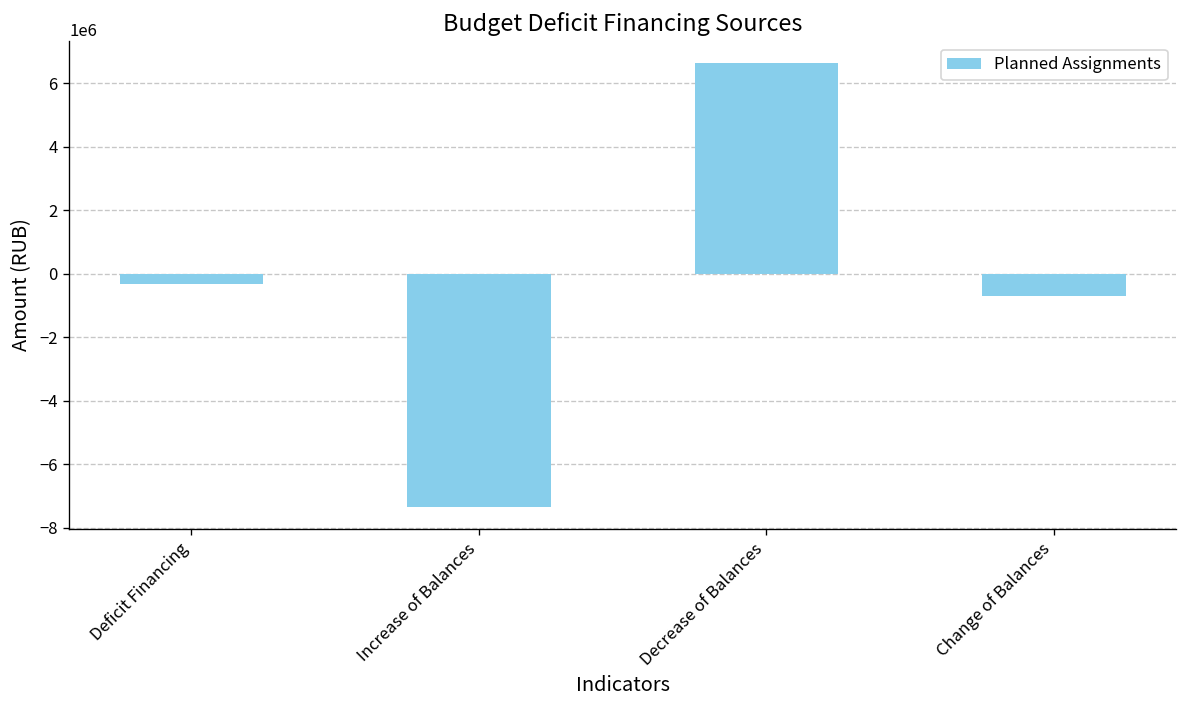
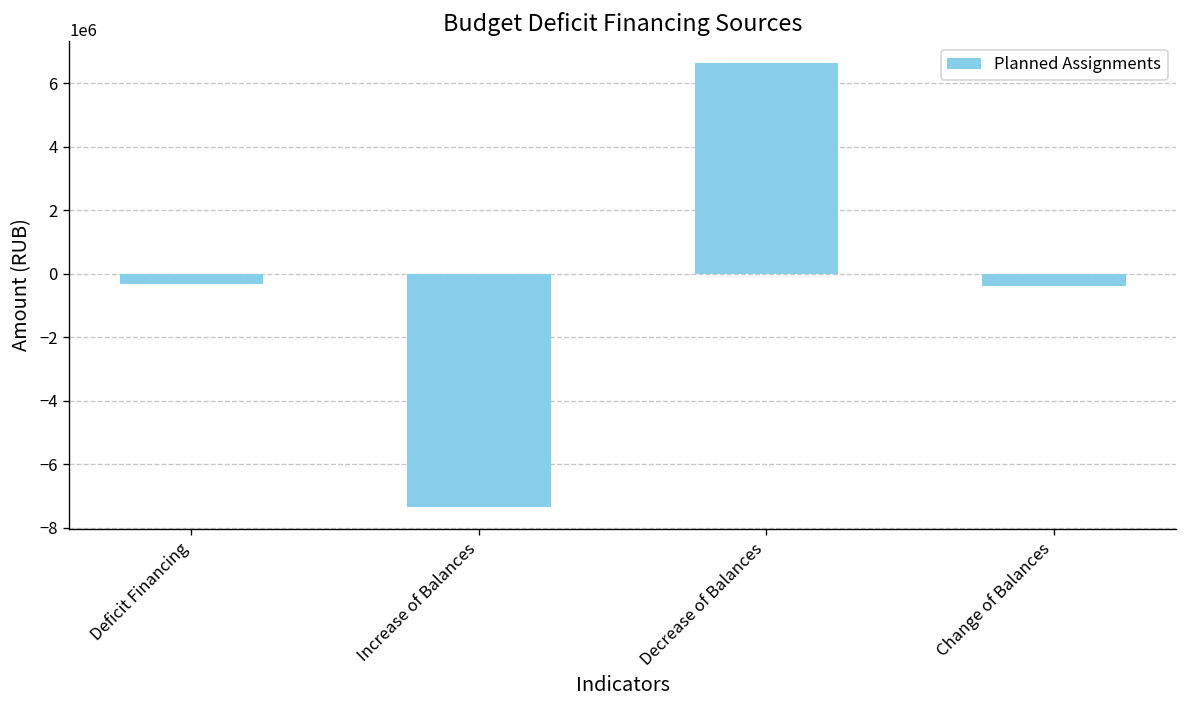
Change of Balances: -700000 -> -400000
